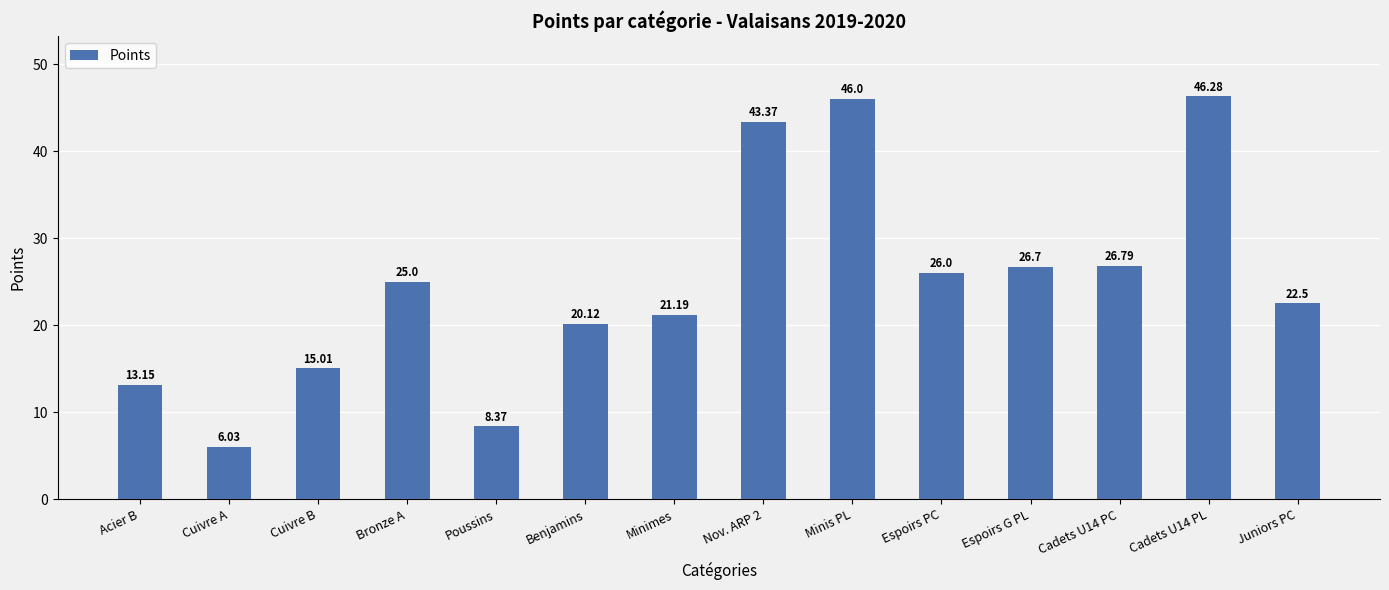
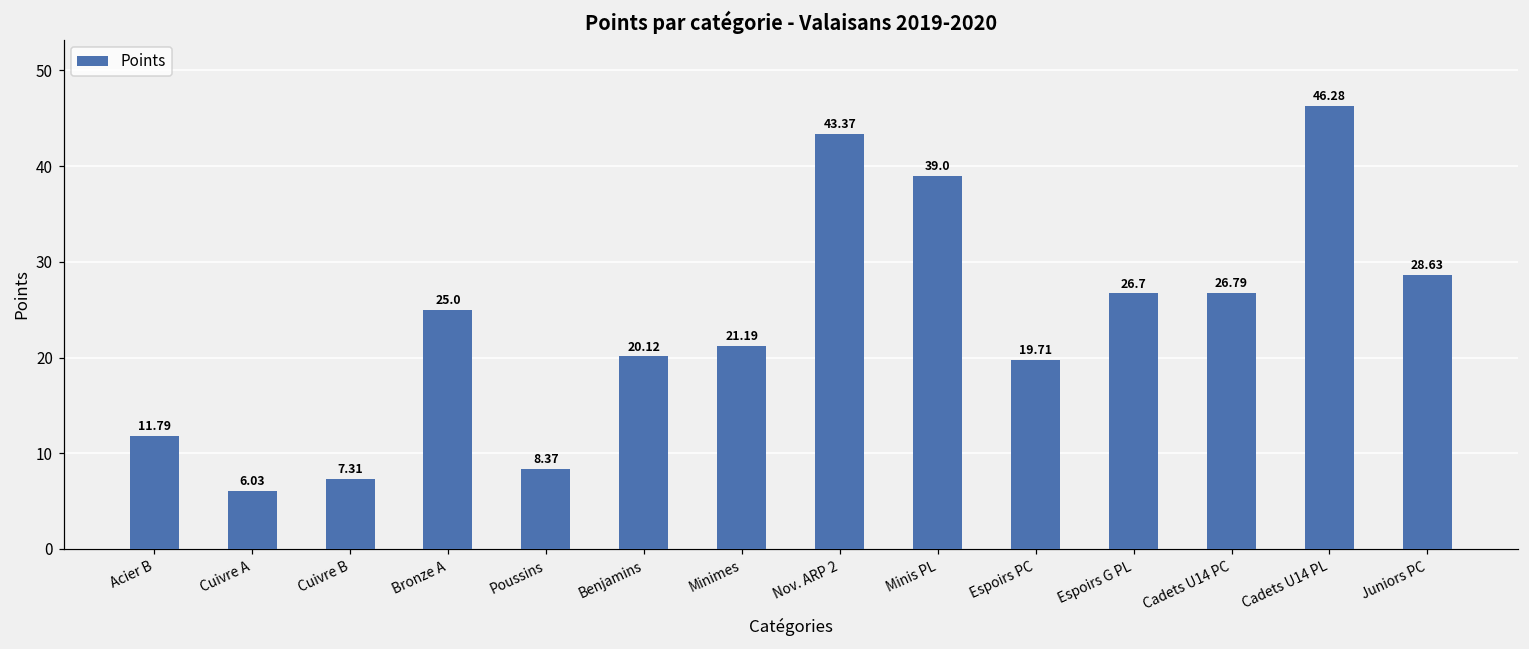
Acier B: 13.15 -> 11.79
Cuivre B: 15.01 -> 7.31
Minis PL: 46.0 -> 39.0
Espoirs PC: 26.0 -> 19.71
Juniors PC: 22.5 -> 28.63
